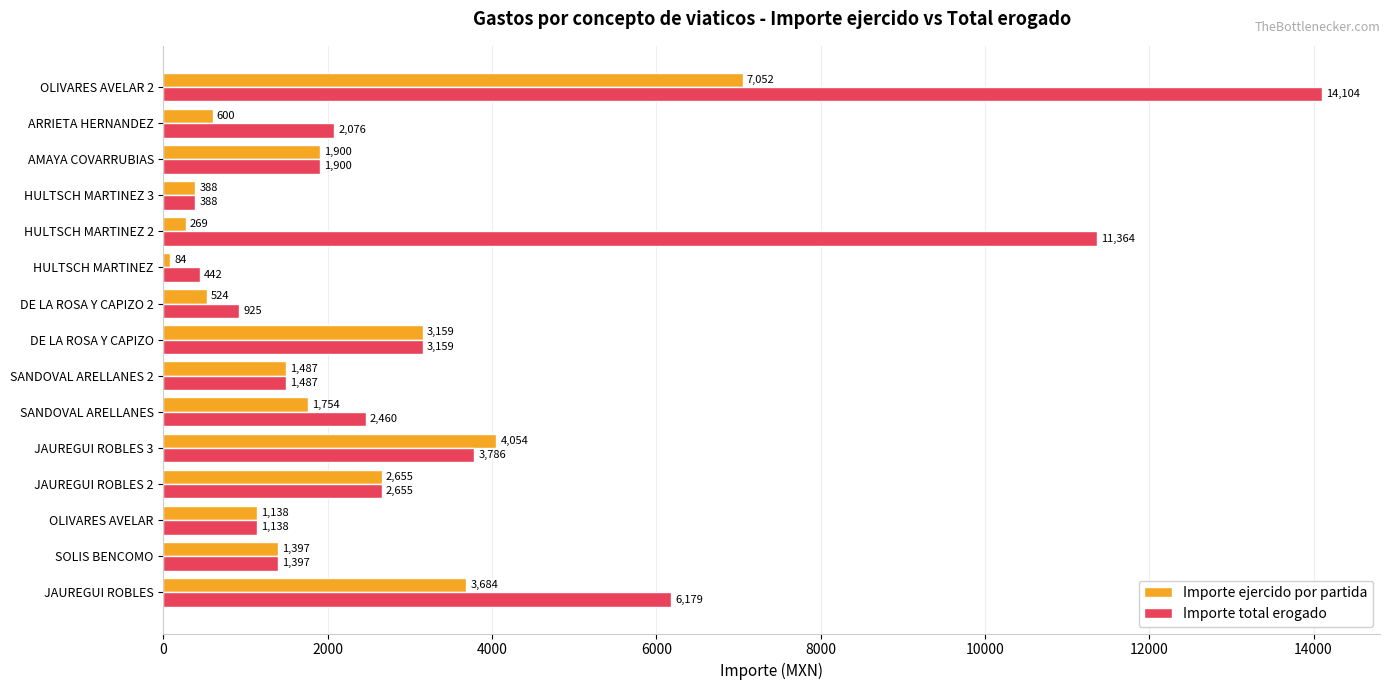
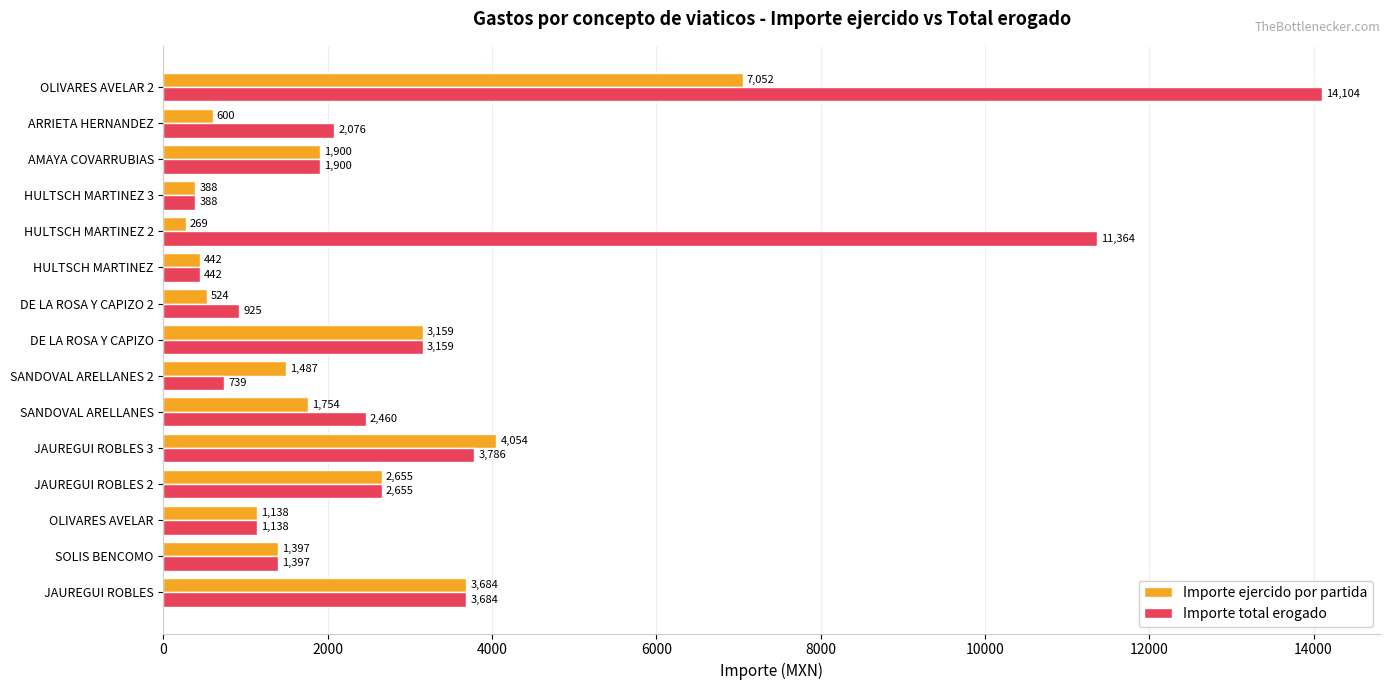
Importe ejercido por partida, HULTSCH MARTINEZ: 84 -> 442
Importe total erogado, SANDOVAL ARELLANES 2: 1,487 -> 739
Importe total erogado, JAUREGUI ROBLES: 6,179 -> 3,684
